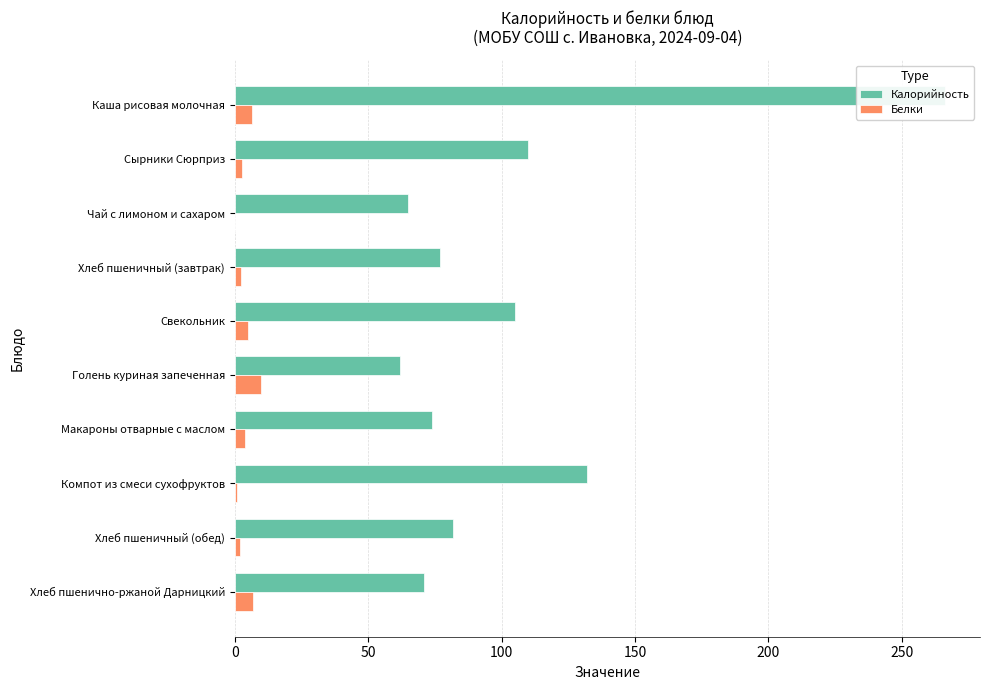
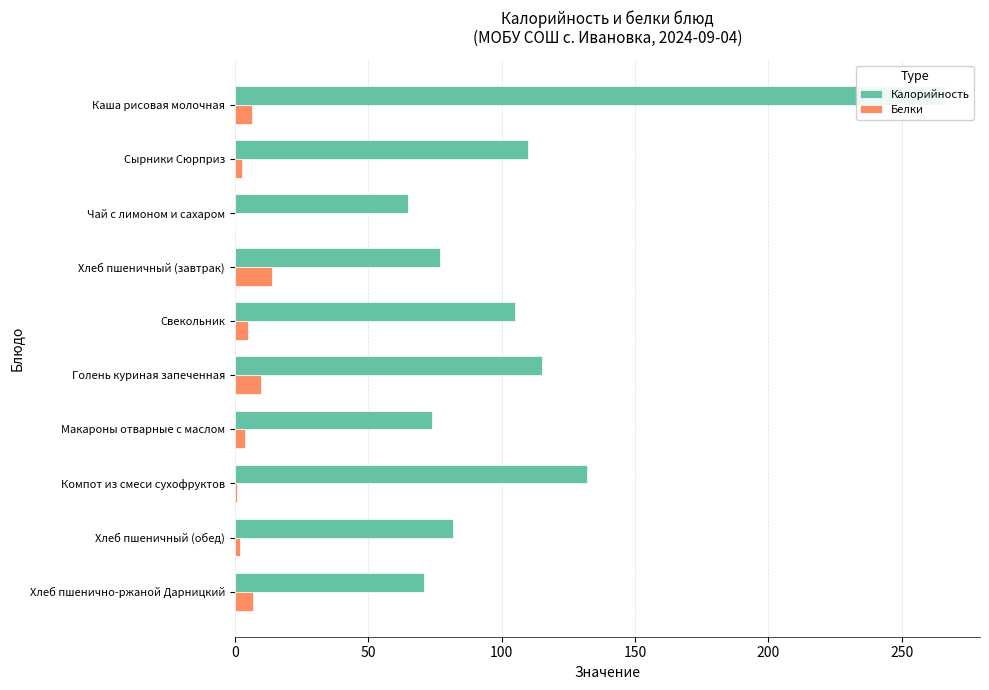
Белки, Хлеб пшеничный (завтрак): 2 -> 14
Калорийность, Голень куриная запеченная: 62 -> 115
